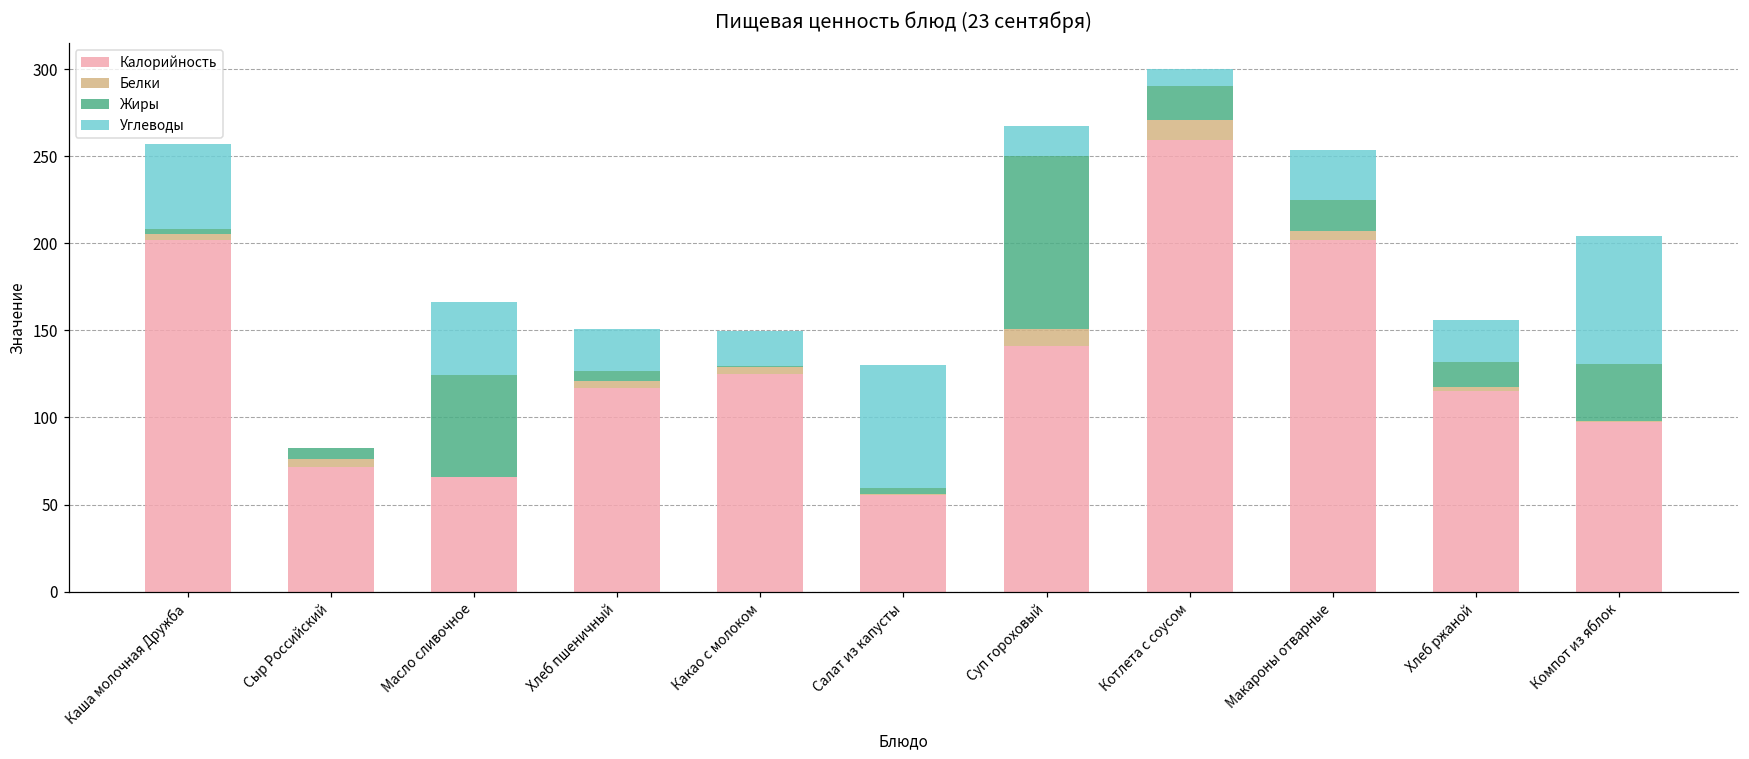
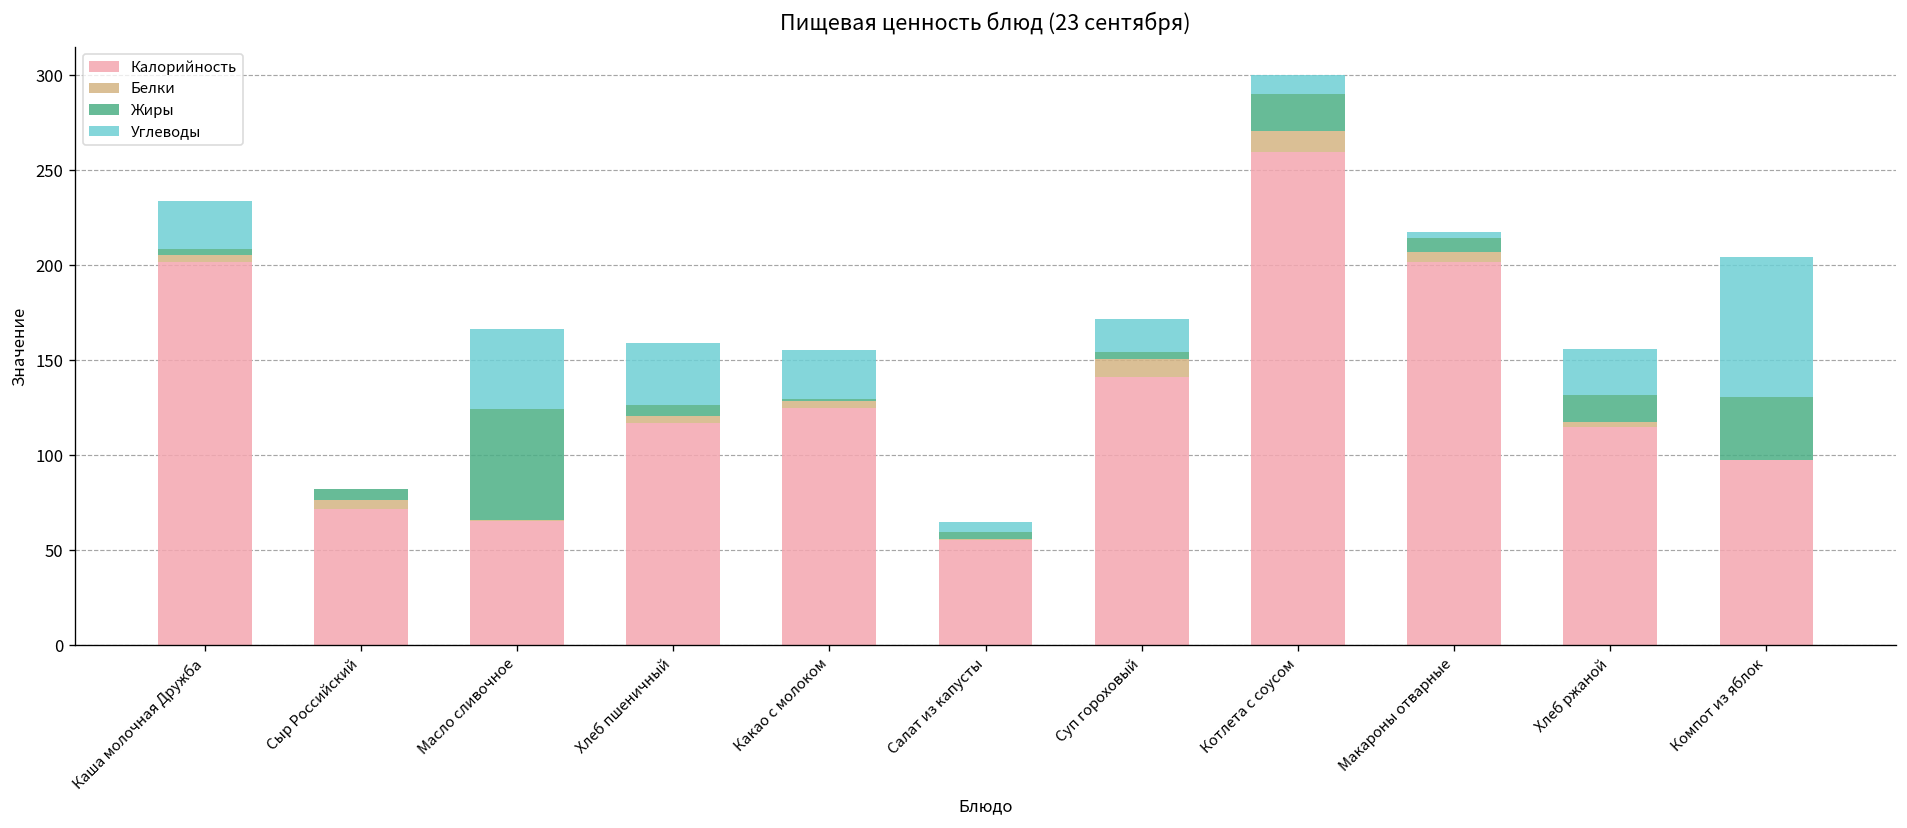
Углеводы, Каша молочная Дружба: 49 -> 26
Углеводы, Хлеб пшеничный: 24 -> 33
Углеводы, Какао с молоком: 20 -> 26
Углеводы, Салат из капусты: 70 -> 5
Жиры, Суп гороховый: 99 -> 4
Жиры, Макароны отварные: 18 -> 8
Углеводы, Макароны отварные: 29 -> 3
